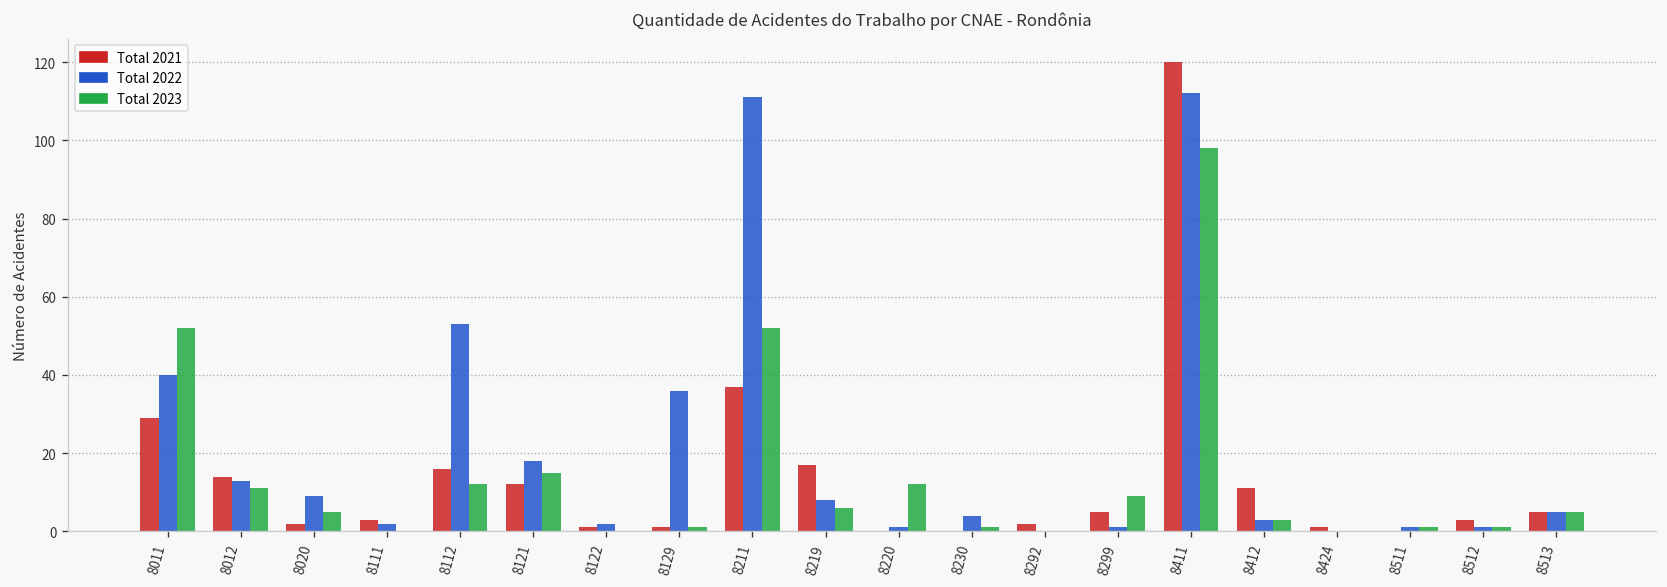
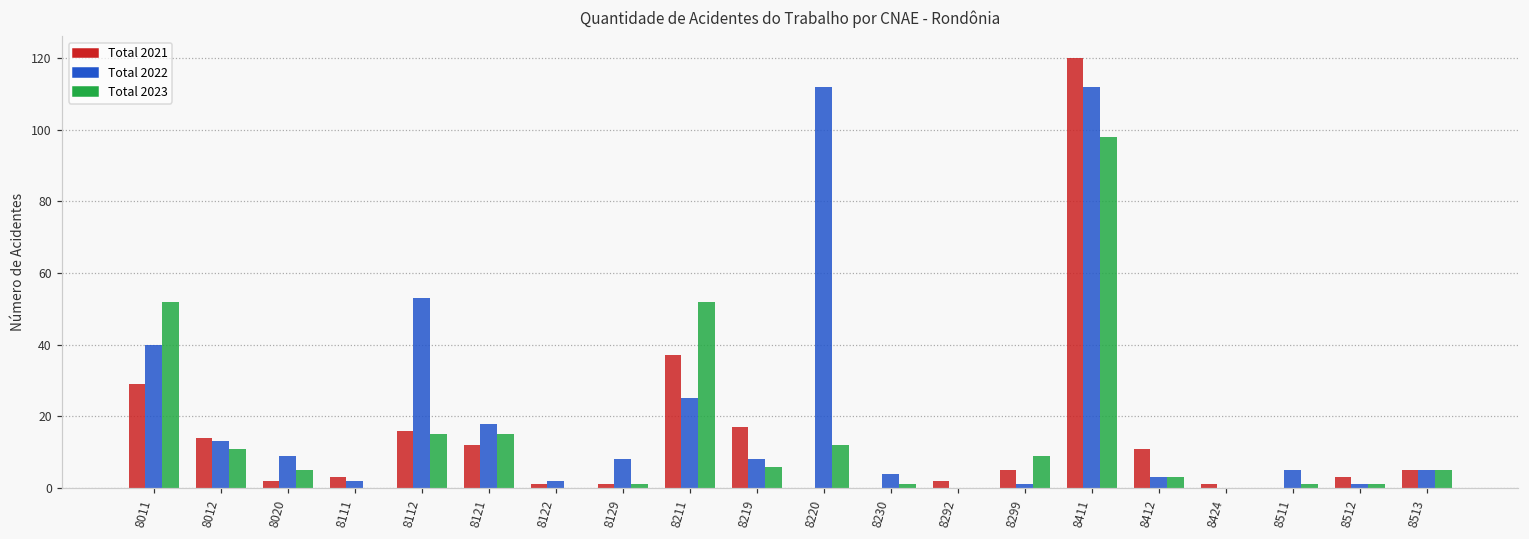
Total 2023, 8112: 12 -> 15
Total 2022, 8129: 36 -> 8
Total 2022, 8211: 111 -> 25
Total 2022, 8220: 1 -> 112
Total 2022, 8511: 1 -> 5
